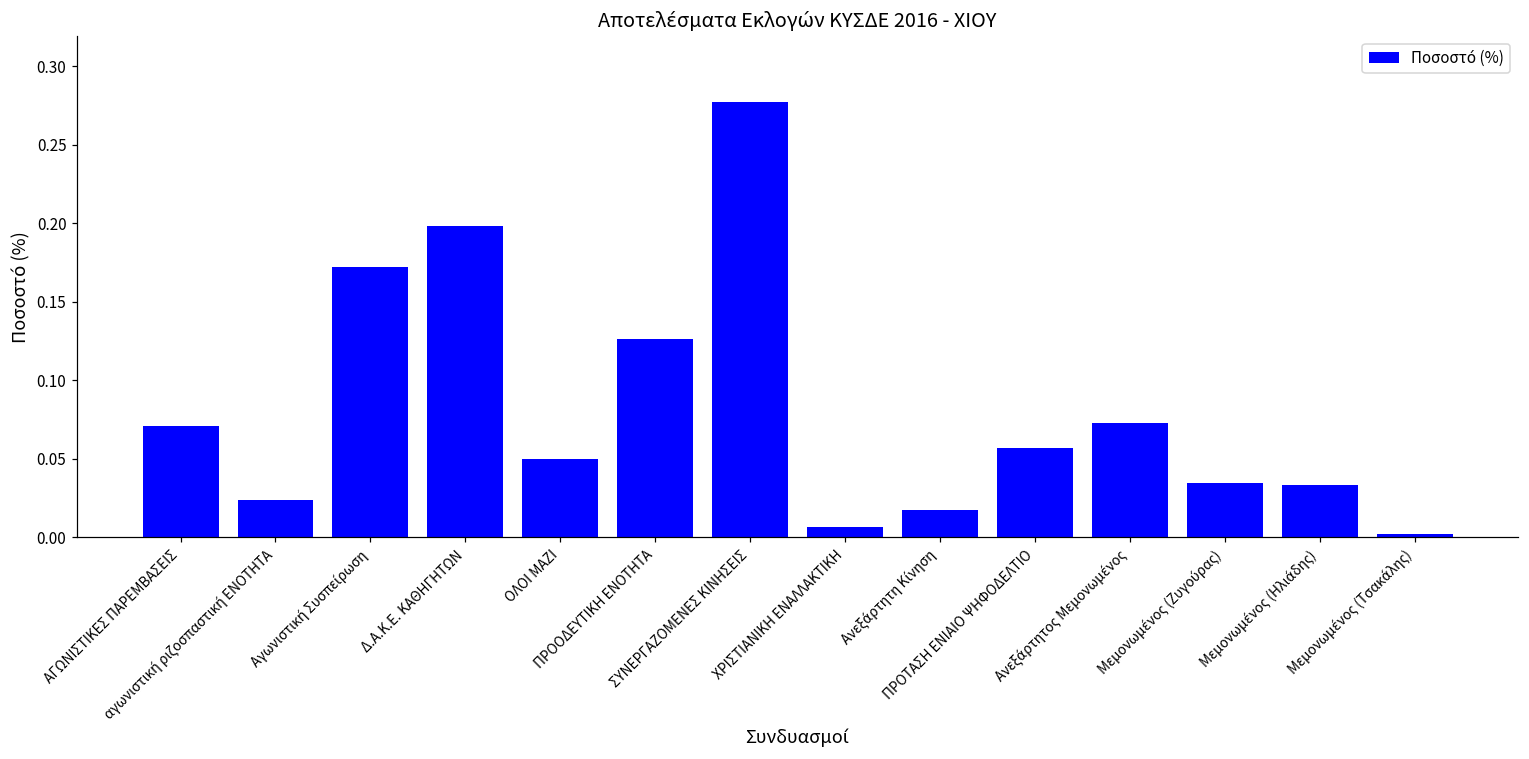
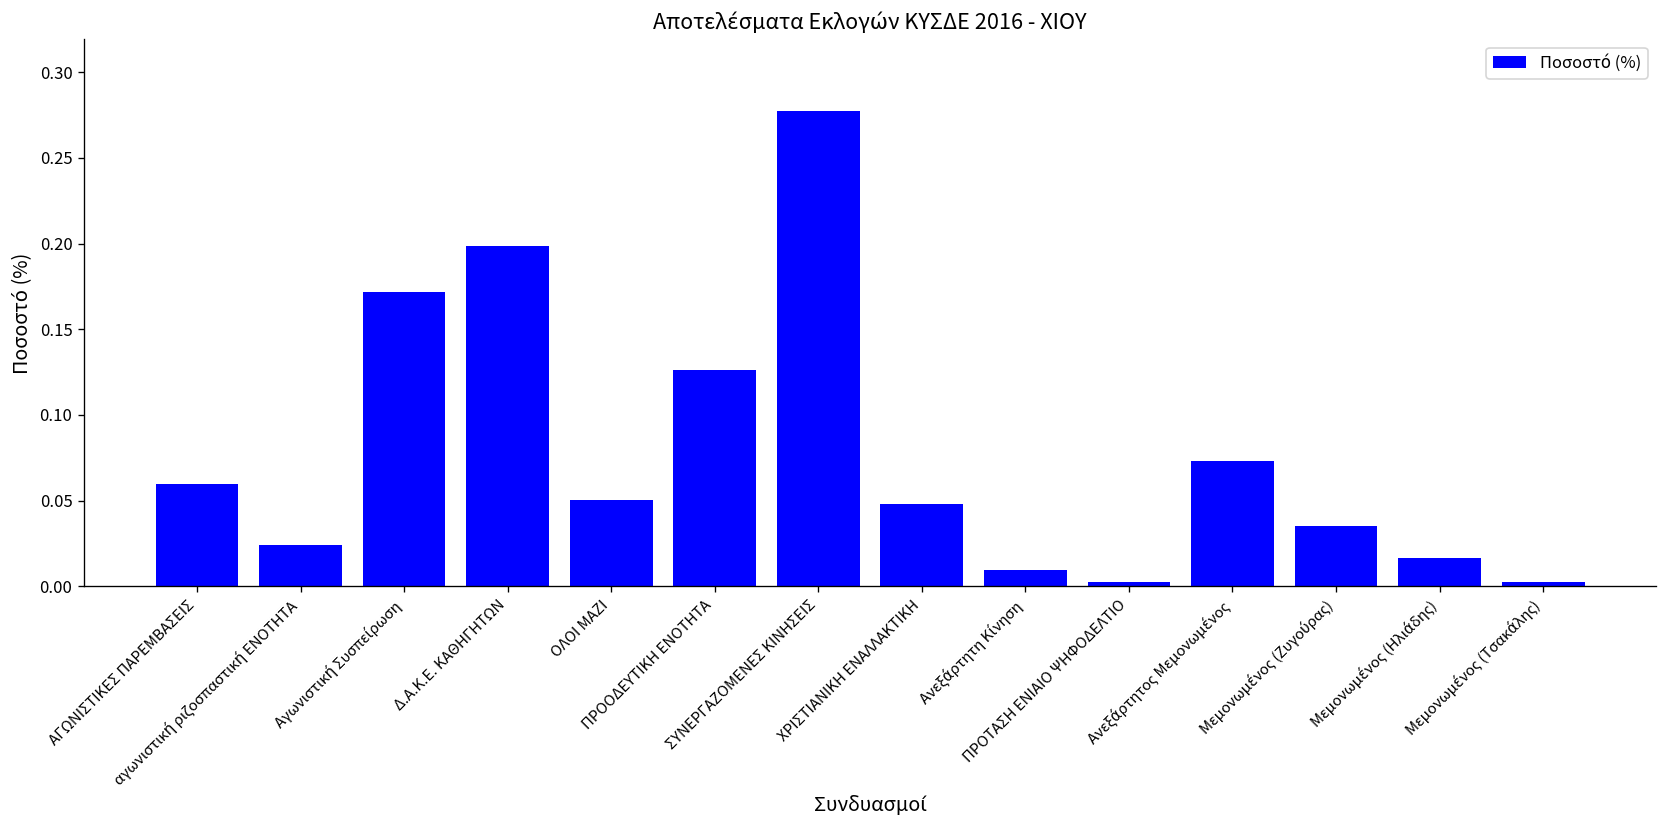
ΑΓΩΝΙΣΤΙΚΕΣ ΠΑΡΕΜΒΑΣΕΙΣ: 0.071 -> 0.060
ΧΡΙΣΤΙΑΝΙΚΗ ΕΝΑΛΛΑΚΤΙΚΗ: 0.006 -> 0.048
Ανεξάρτητη Κίνηση: 0.017 -> 0.010
ΠΡΟΤΑΣΗ ΕΝΙΑΙΟ ΨΗΦΟΔΕΛΤΙΟ: 0.057 -> 0.002
Μεμονωμένος (Ηλιάδης): 0.033 -> 0.017
